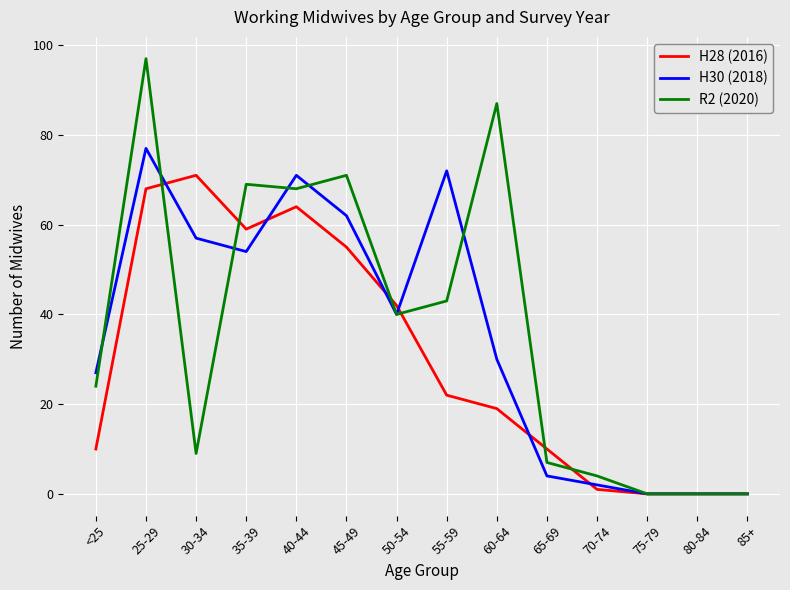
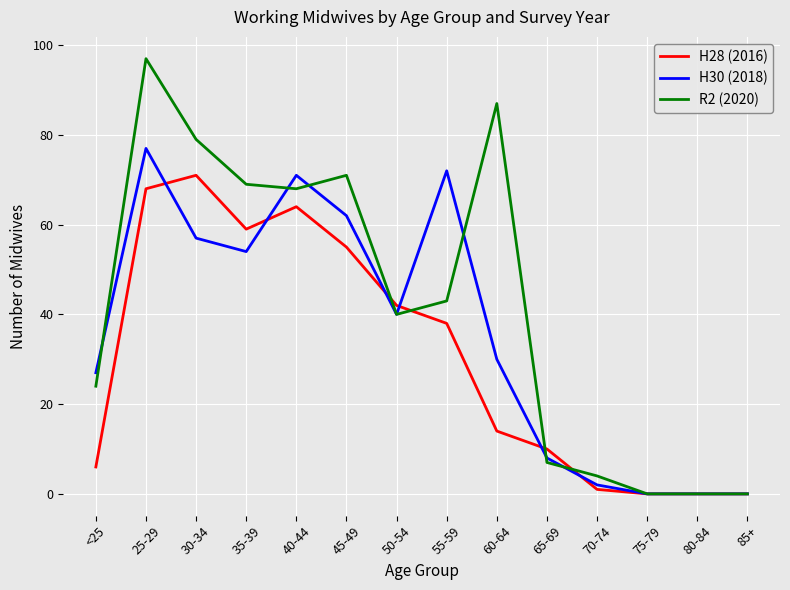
H28 (2016), <25: 10 -> 6
R2 (2020), 30-34: 9 -> 79
H28 (2016), 55-59: 22 -> 38
H28 (2016), 60-64: 19 -> 14
H30 (2018), 65-69: 4 -> 8
